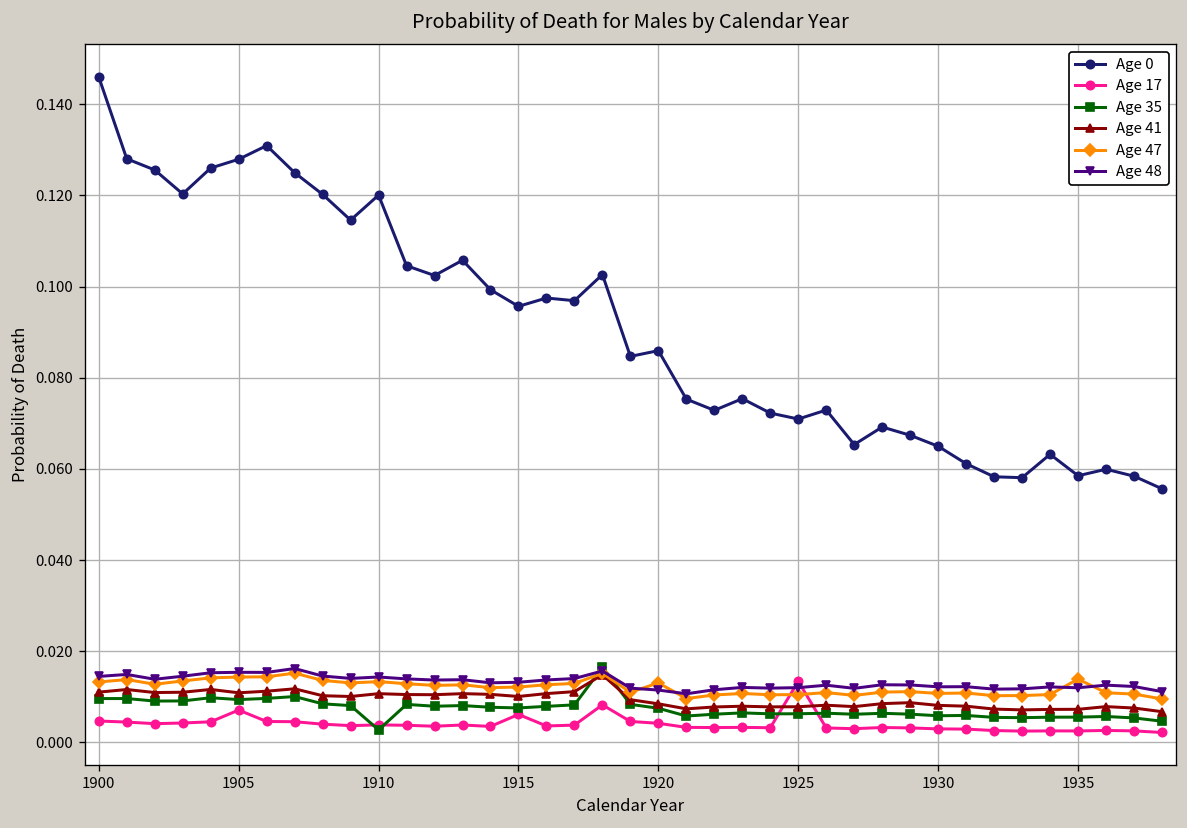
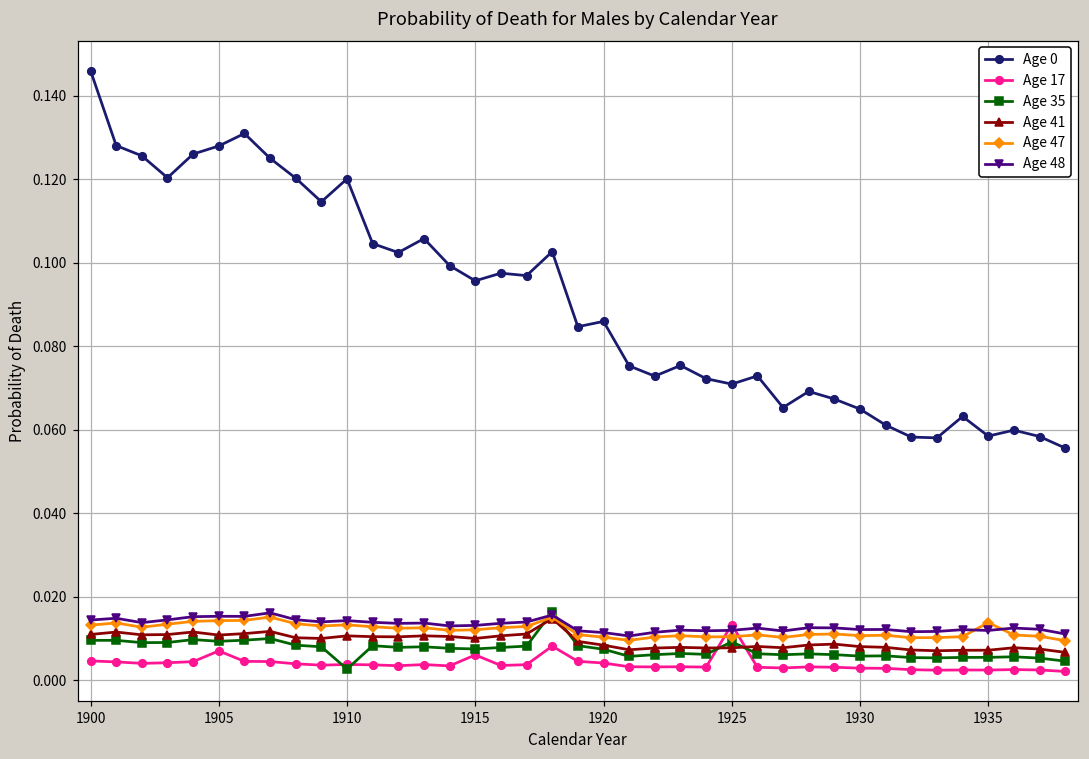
Age 47, 1920: 0.013 -> 0.010
Age 35, 1925: 0.006 -> 0.009
